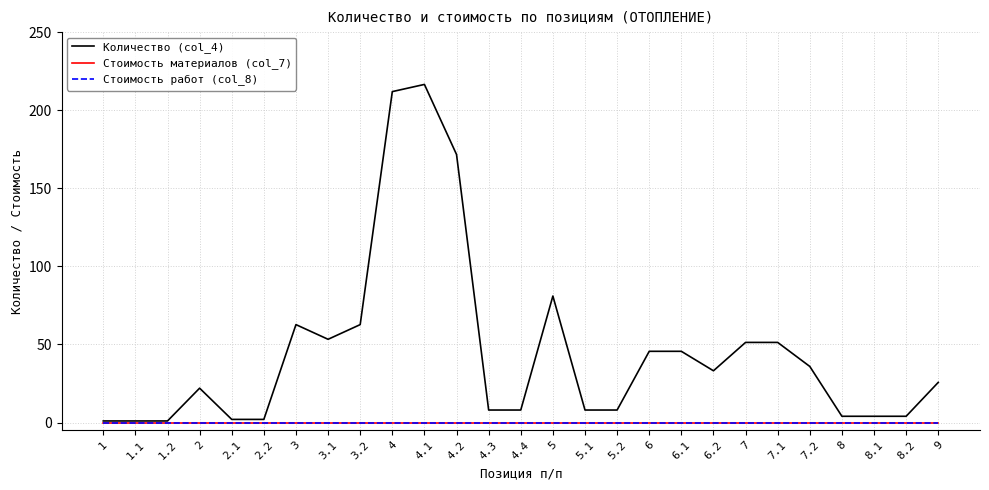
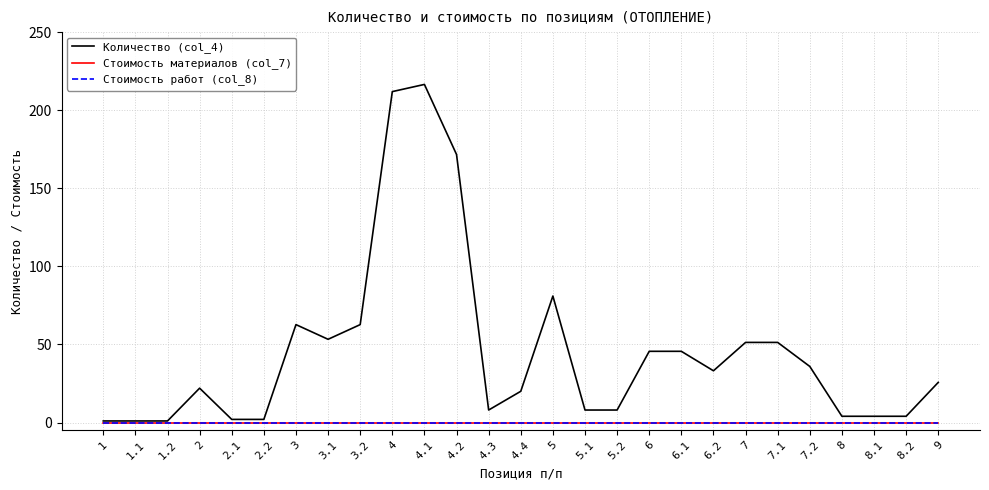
Количество (col_4), 4.4: 8 -> 20
